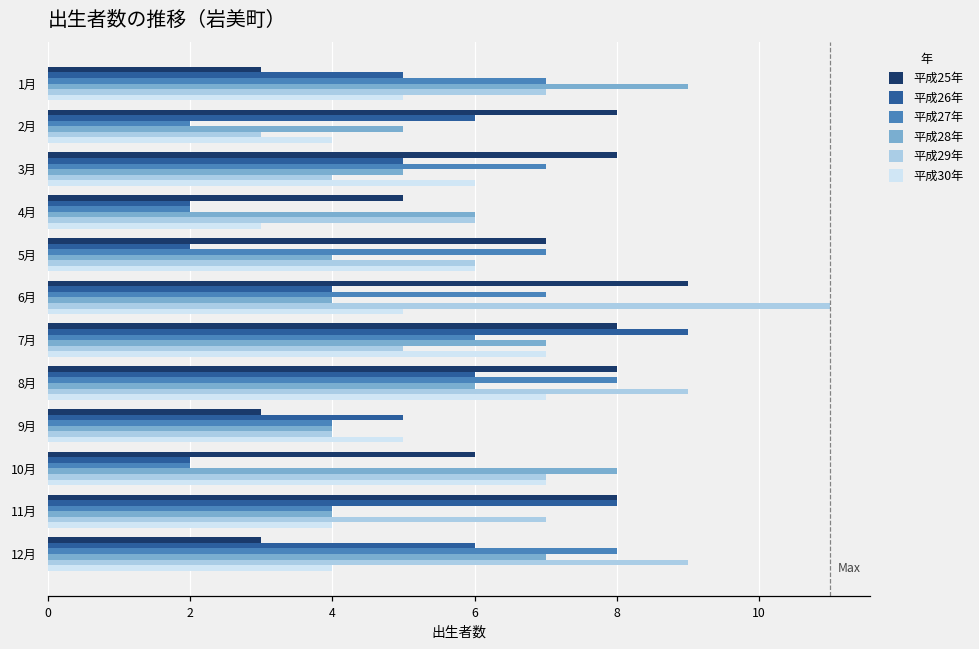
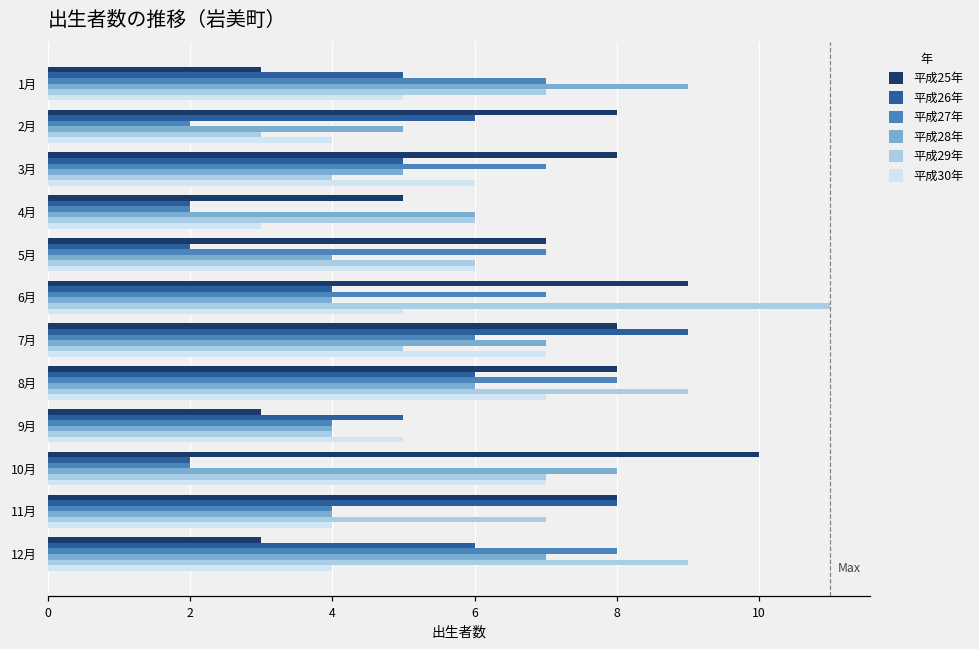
平成25年, 10月: 6 -> 10
